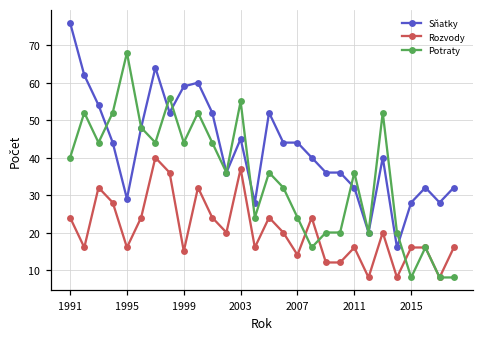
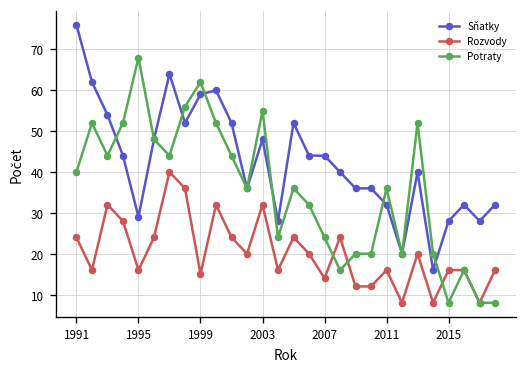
Potraty, 1999: 44 -> 62
Sňatky, 2003: 45 -> 48
Rozvody, 2003: 37 -> 32
